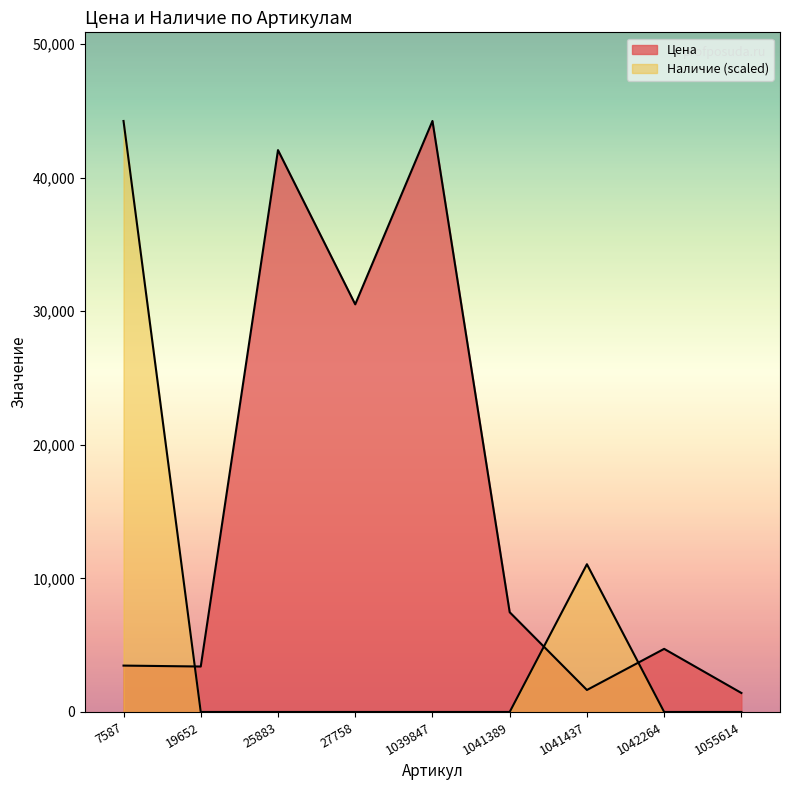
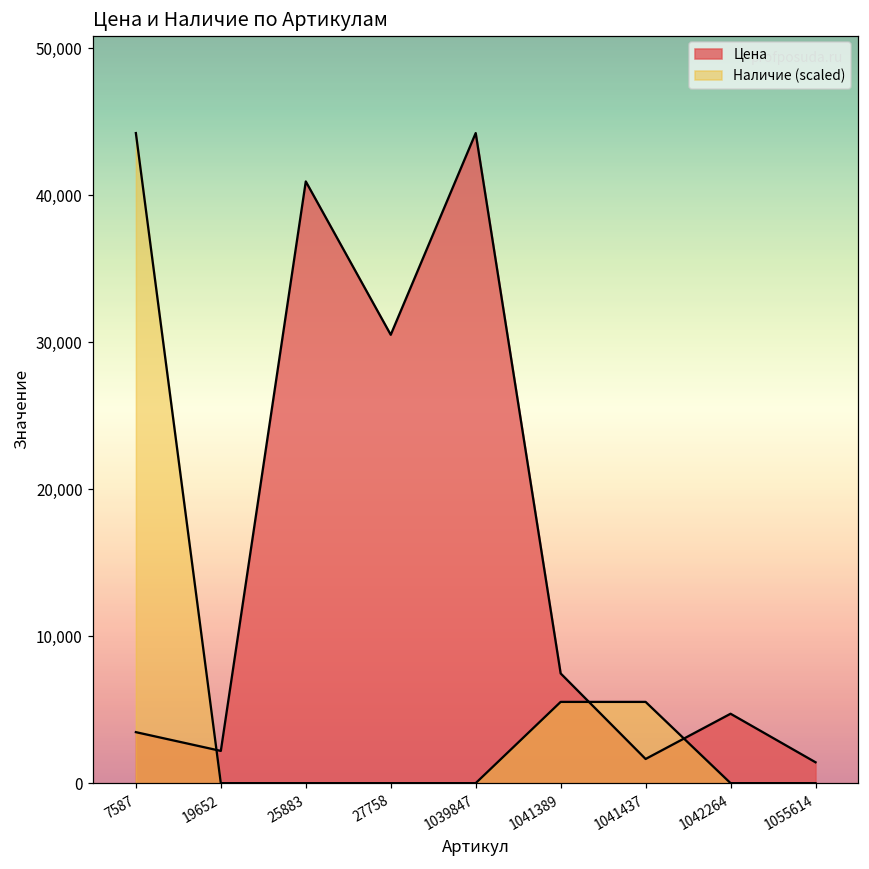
Цена, 19652: 3,400 -> 2,200
Цена, 25883: 42,100 -> 40,900
Наличие (scaled), 1041389: 0 -> 5,500
Наличие (scaled), 1041437: 11,100 -> 5,500
